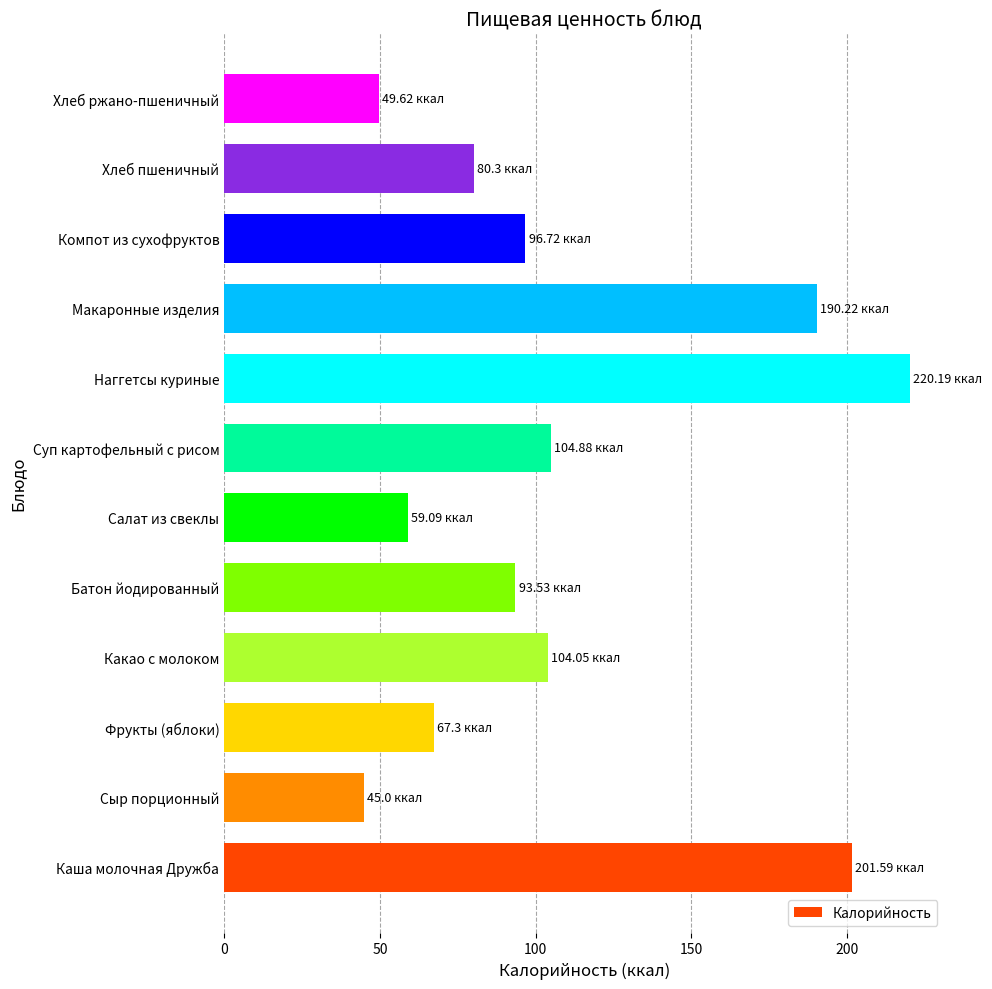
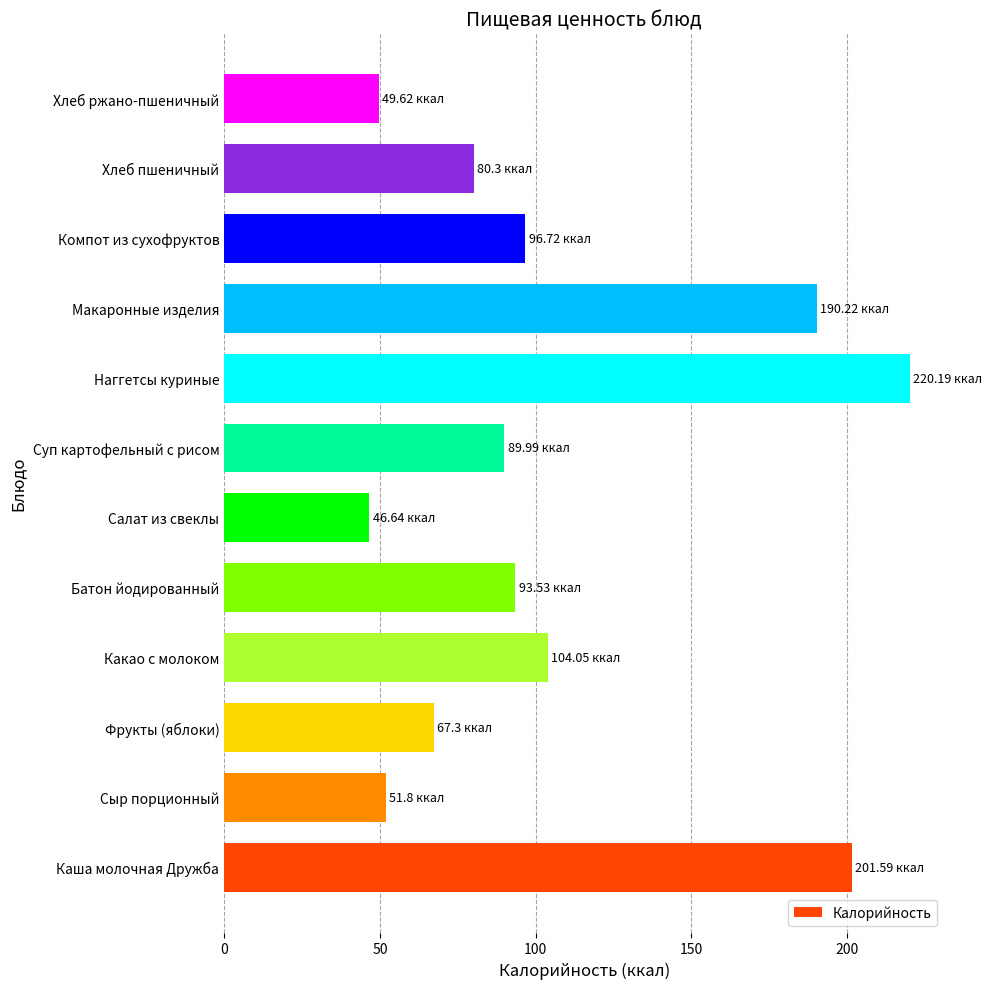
Суп картофельный с рисом: 104.88 -> 89.99
Салат из свеклы: 59.09 -> 46.64
Сыр порционный: 45.0 -> 51.8
